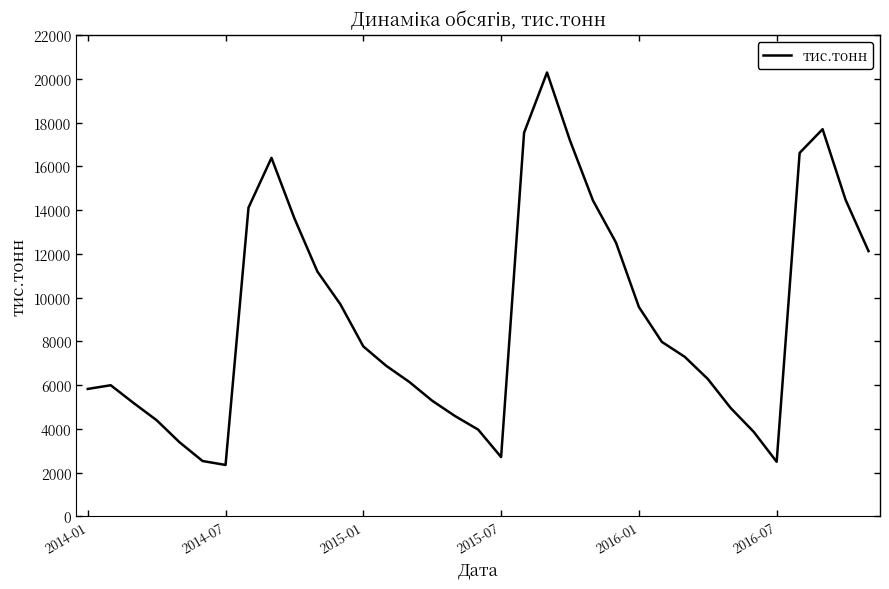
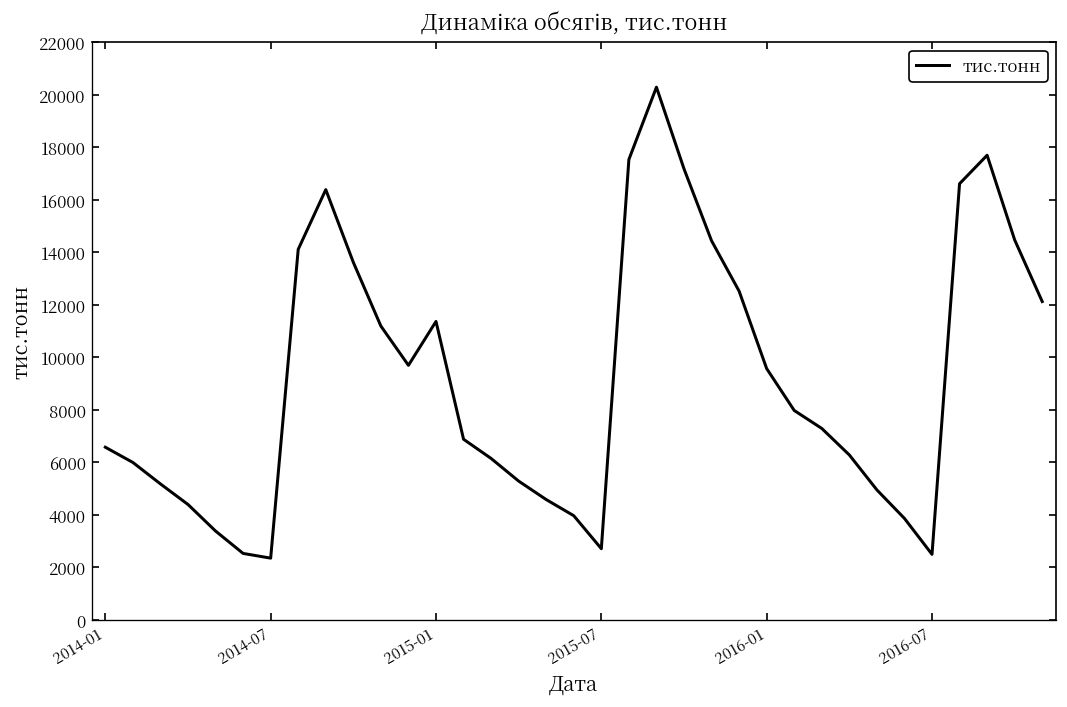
2014-01: 5800 -> 6600
2015-01: 7800 -> 11400
